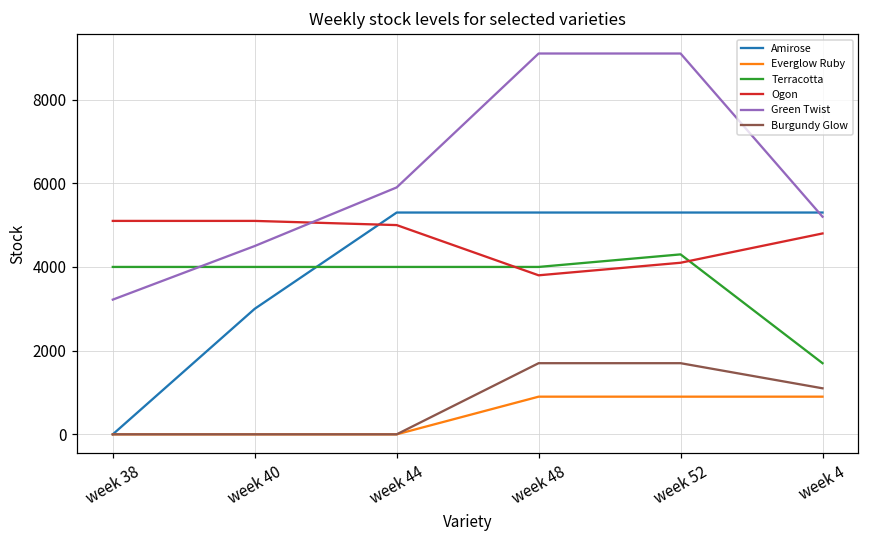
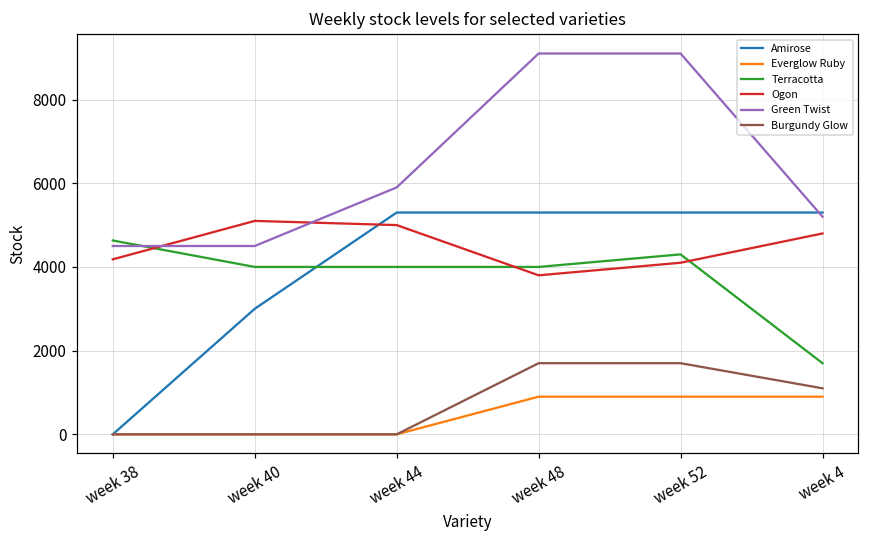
Terracotta, week 38: 4000 -> 4600
Ogon, week 38: 5100 -> 4200
Green Twist, week 38: 3200 -> 4500
